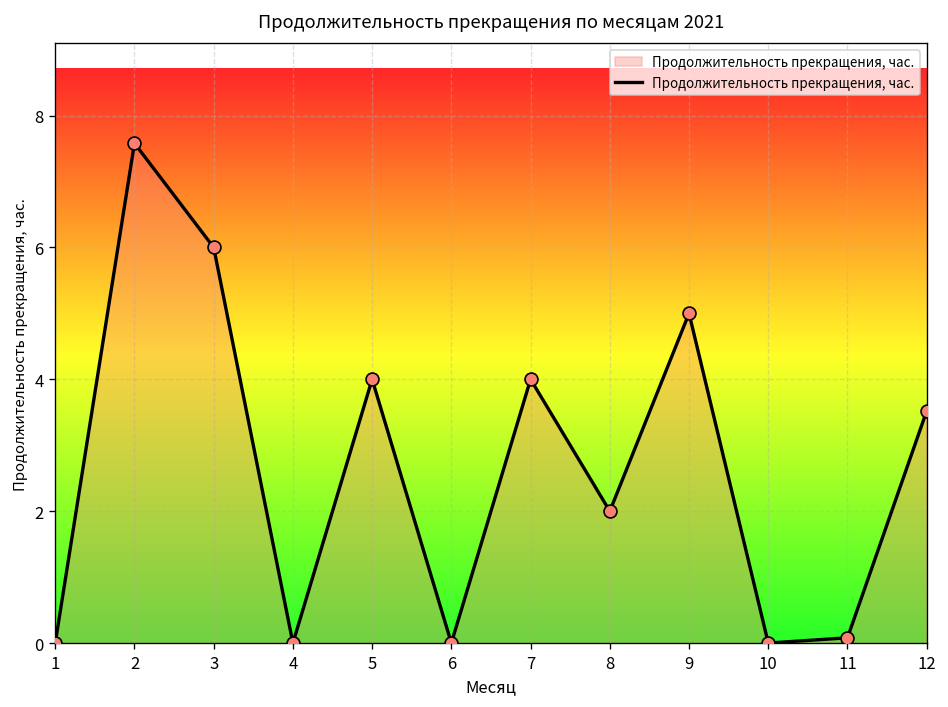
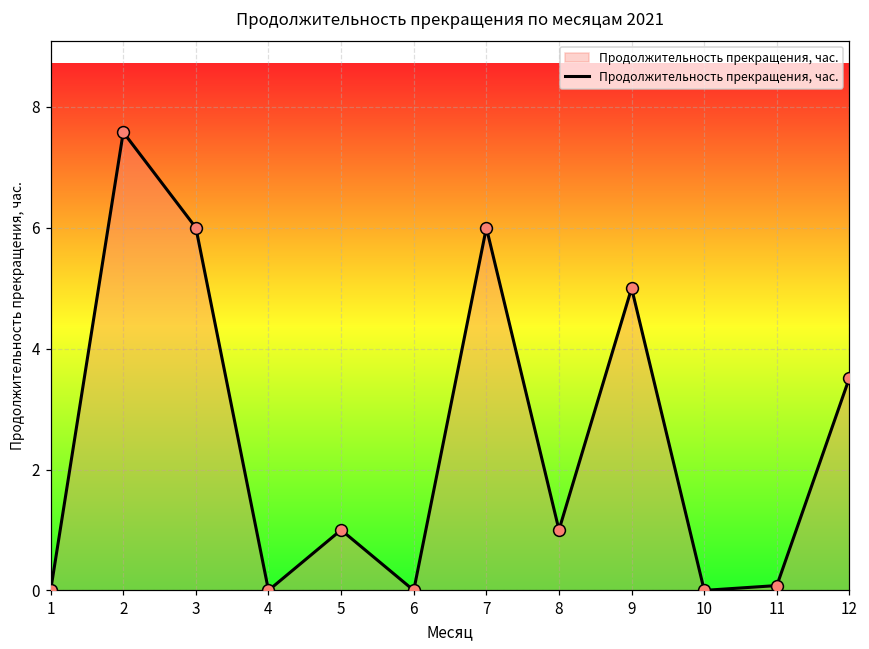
5: 4 -> 1
7: 4 -> 6
8: 2 -> 1
